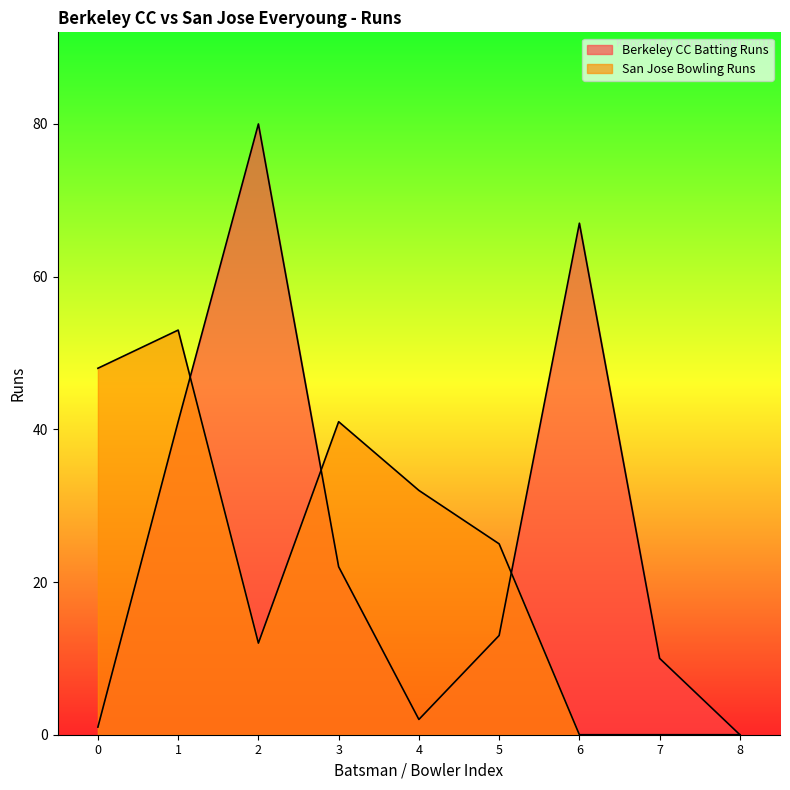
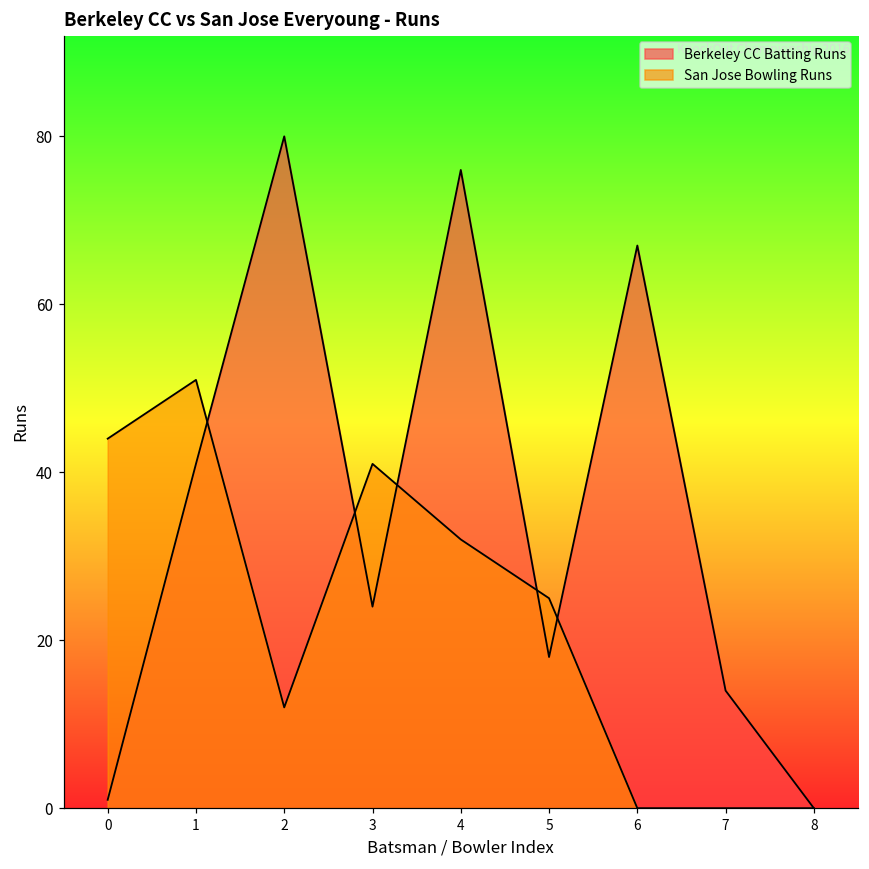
San Jose Bowling Runs, 0: 48 -> 44
San Jose Bowling Runs, 1: 53 -> 51
Berkeley CC Batting Runs, 3: 22 -> 24
Berkeley CC Batting Runs, 4: 2 -> 76
Berkeley CC Batting Runs, 5: 13 -> 18
Berkeley CC Batting Runs, 7: 10 -> 14
